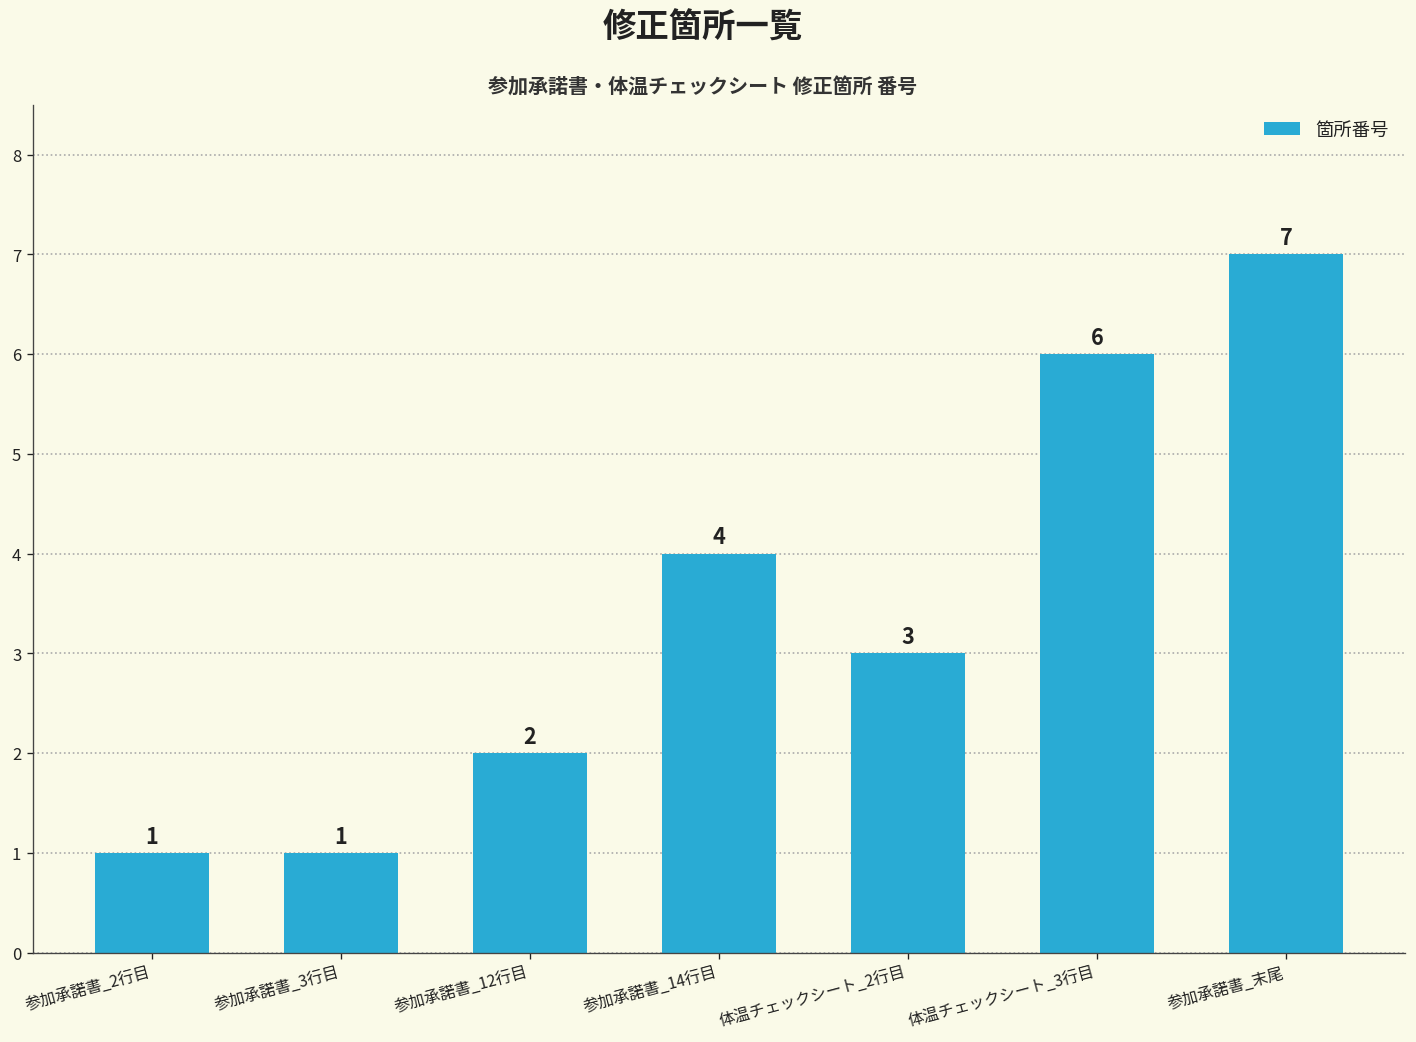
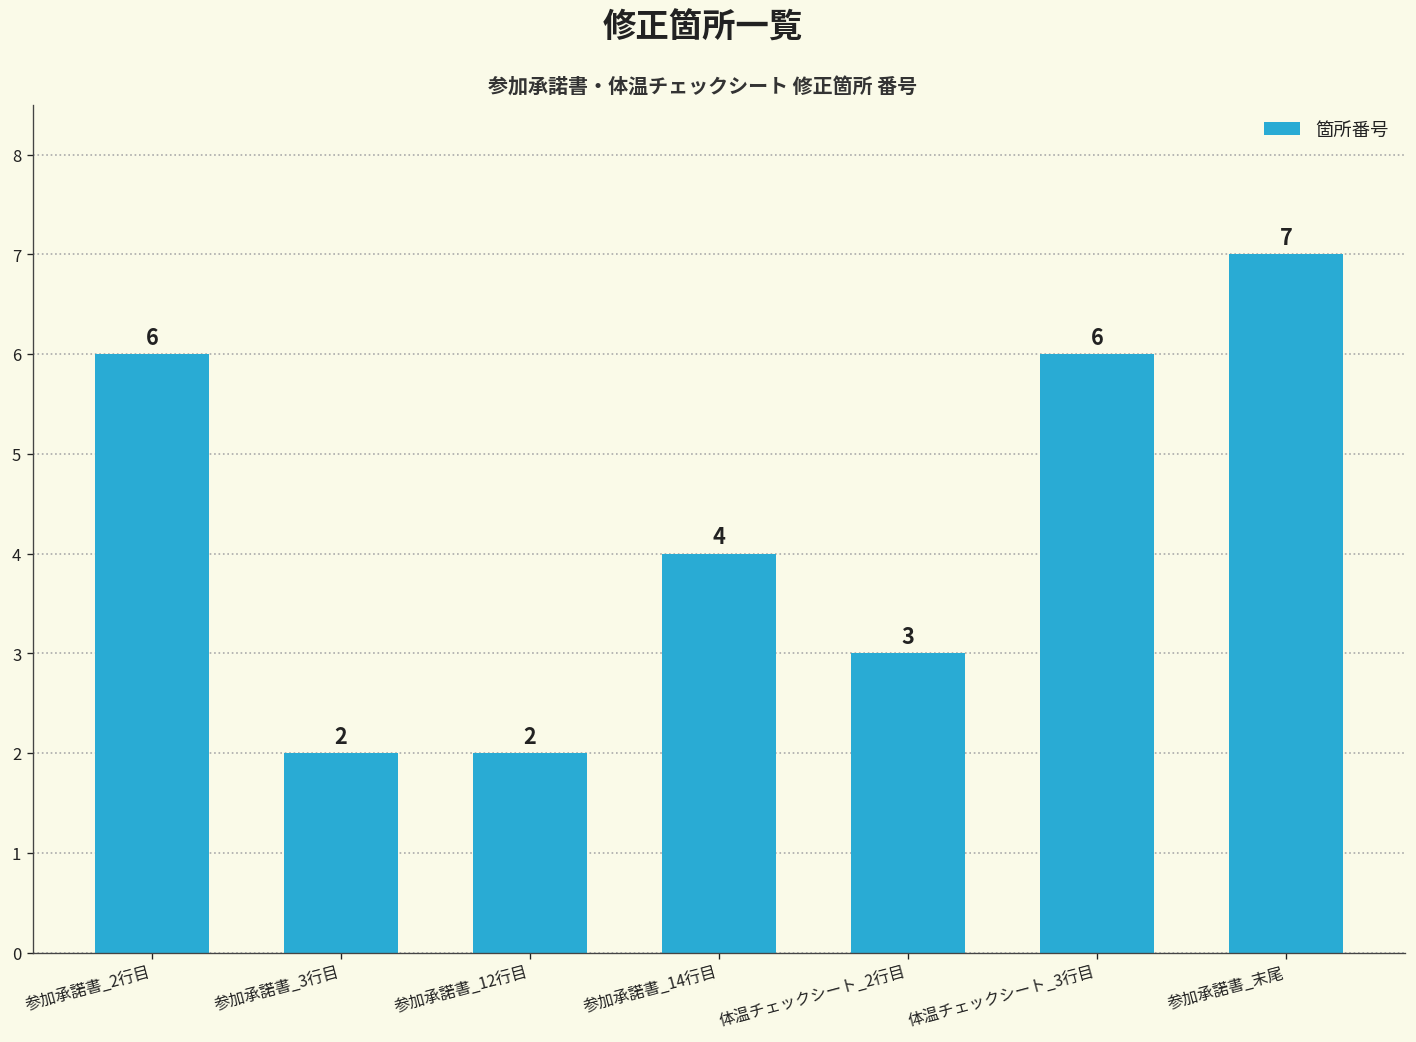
参加承諾書_2行目: 1 -> 6
参加承諾書_3行目: 1 -> 2
